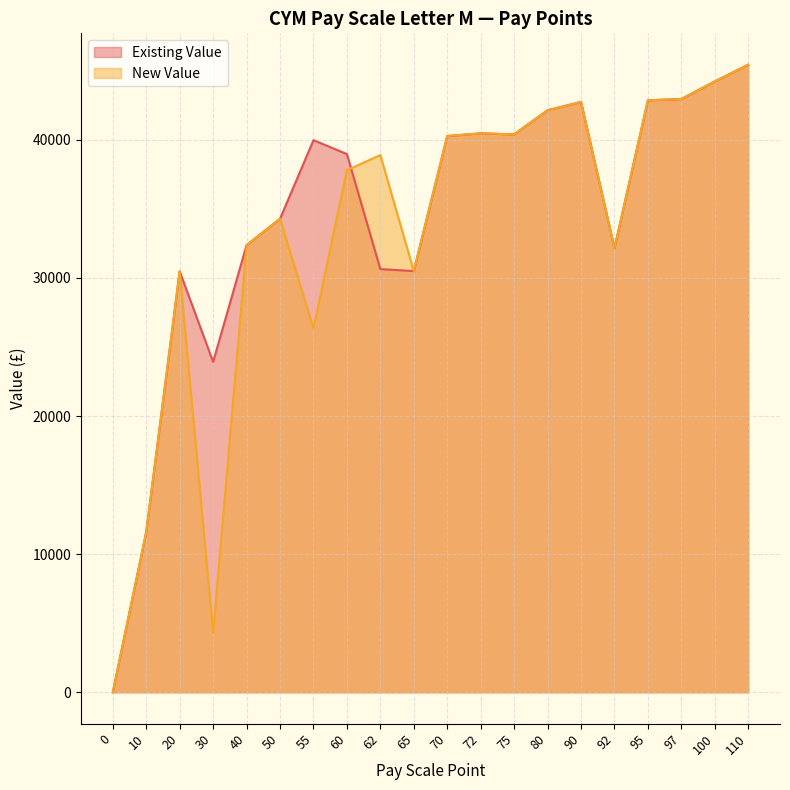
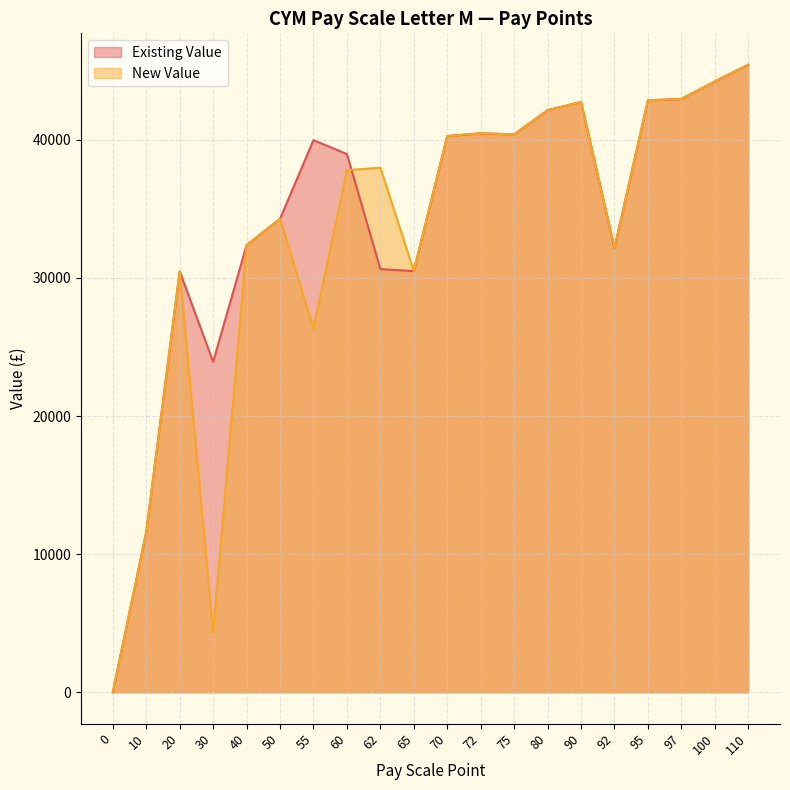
New Value, 62: 38900 -> 38000
